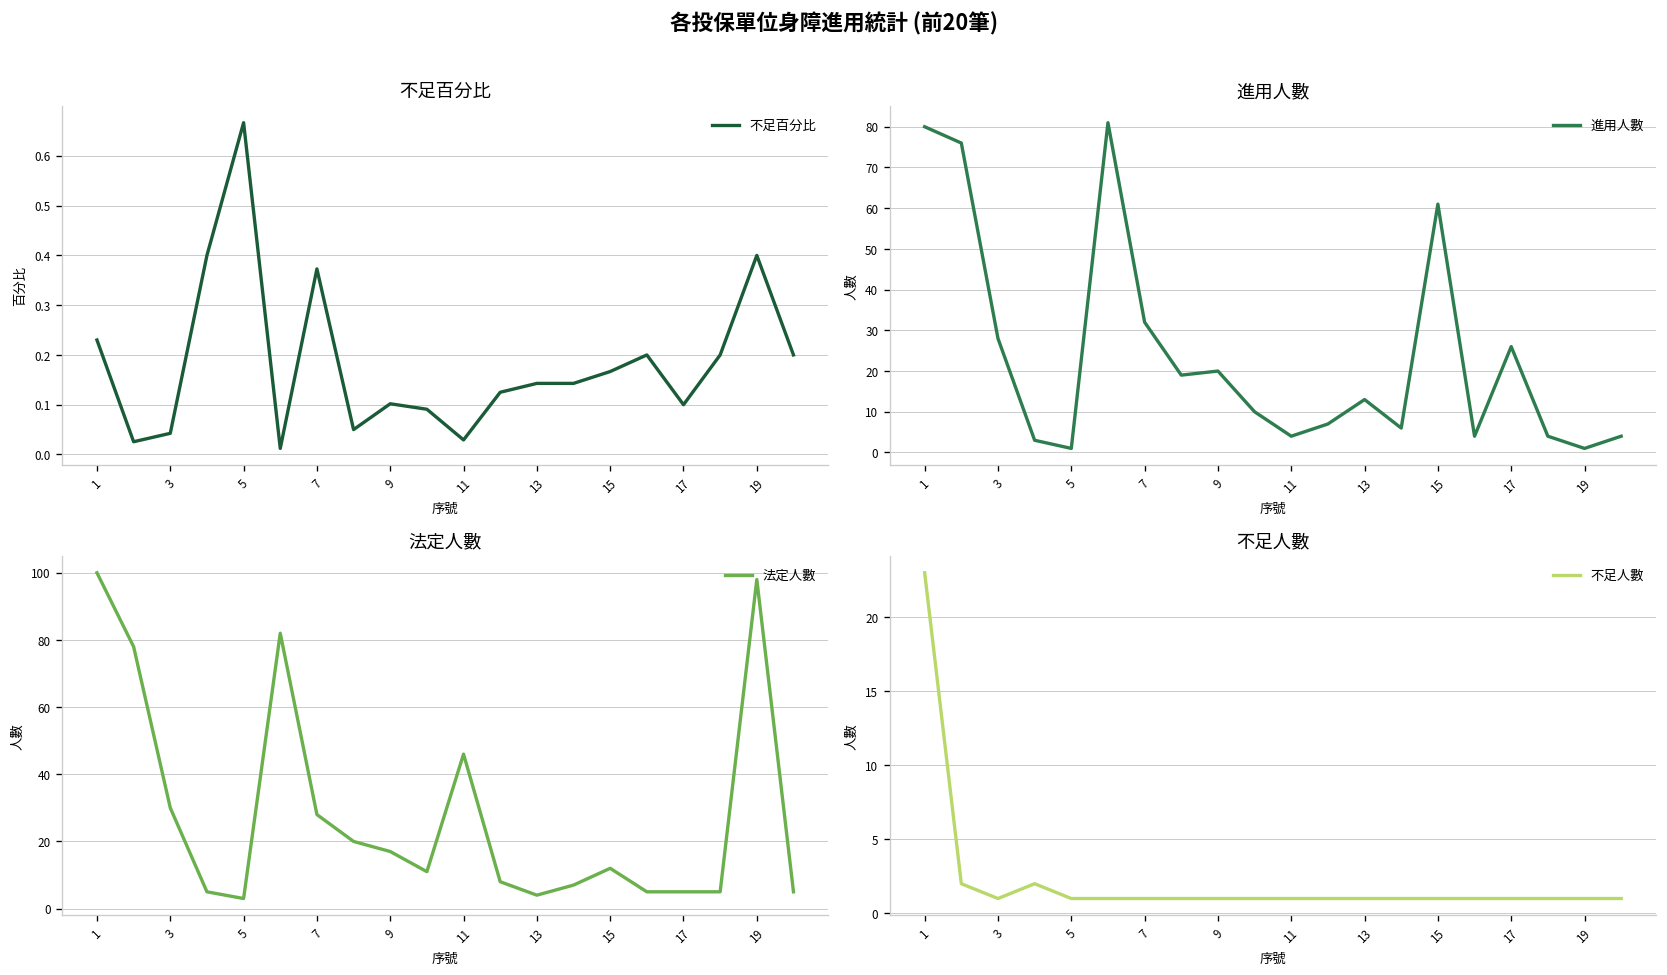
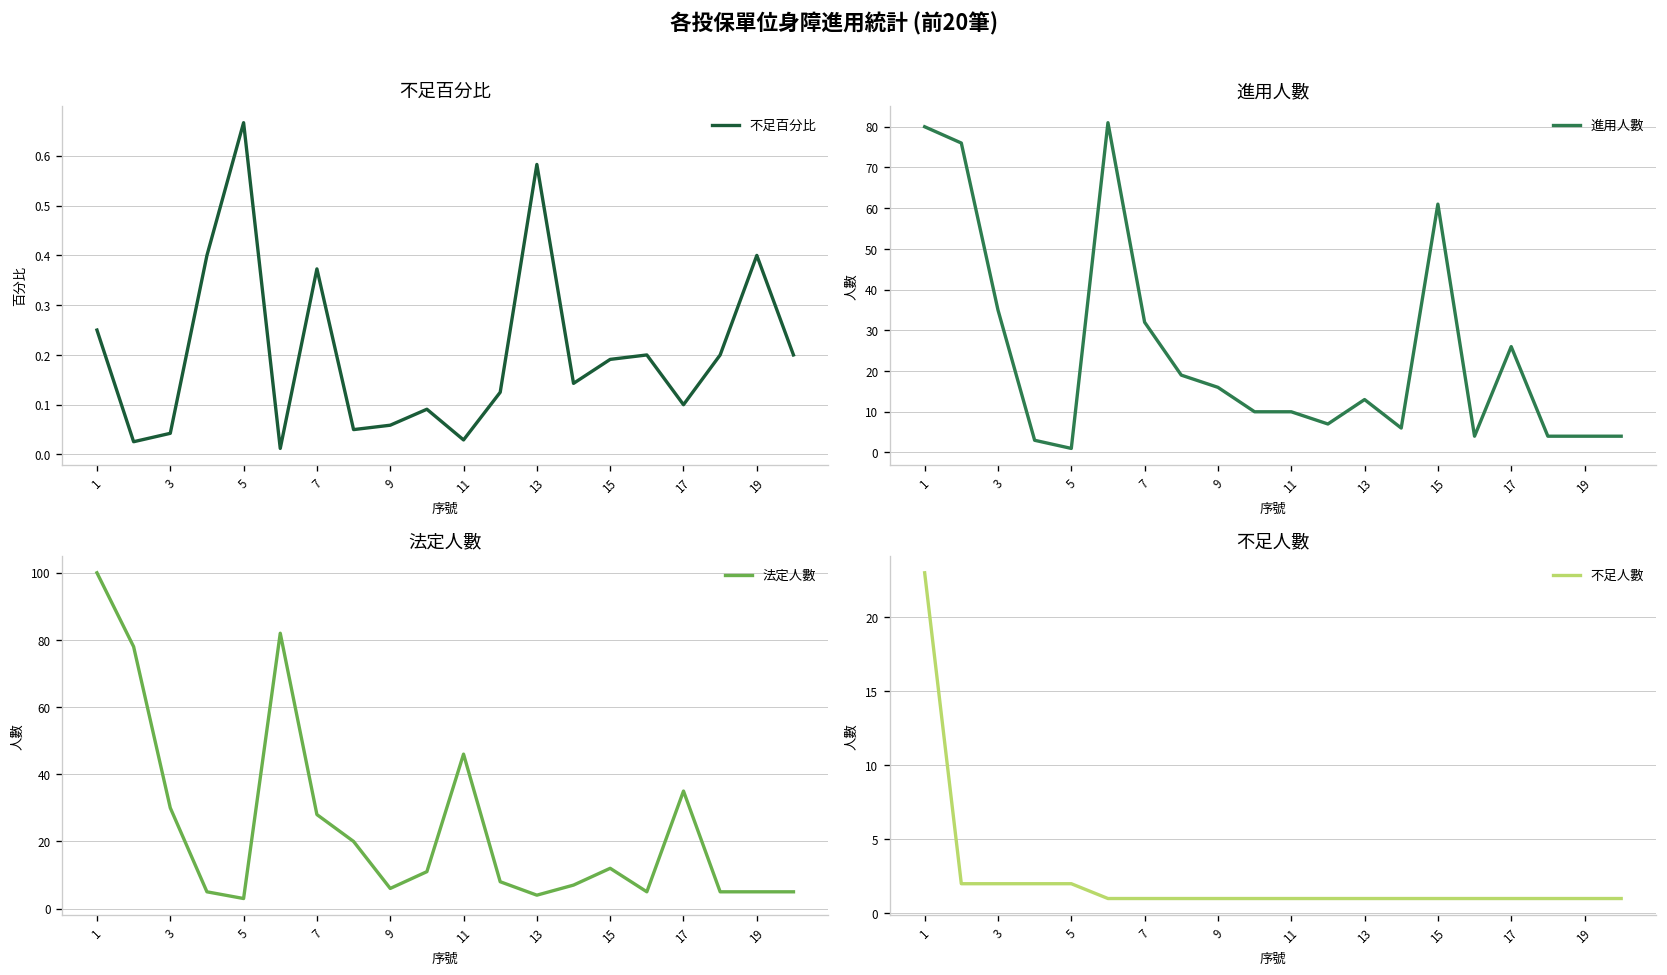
不足百分比, 1: 0.23 -> 0.25
不足百分比, 9: 0.10 -> 0.06
不足百分比, 13: 0.14 -> 0.58
不足百分比, 15: 0.17 -> 0.19
進用人數, 3: 28 -> 35
進用人數, 9: 20 -> 16
進用人數, 11: 4 -> 10
進用人數, 19: 1 -> 4
法定人數, 9: 17 -> 6
法定人數, 17: 5 -> 35
法定人數, 19: 98 -> 5
不足人數, 3: 1 -> 2
不足人數, 5: 1 -> 2
